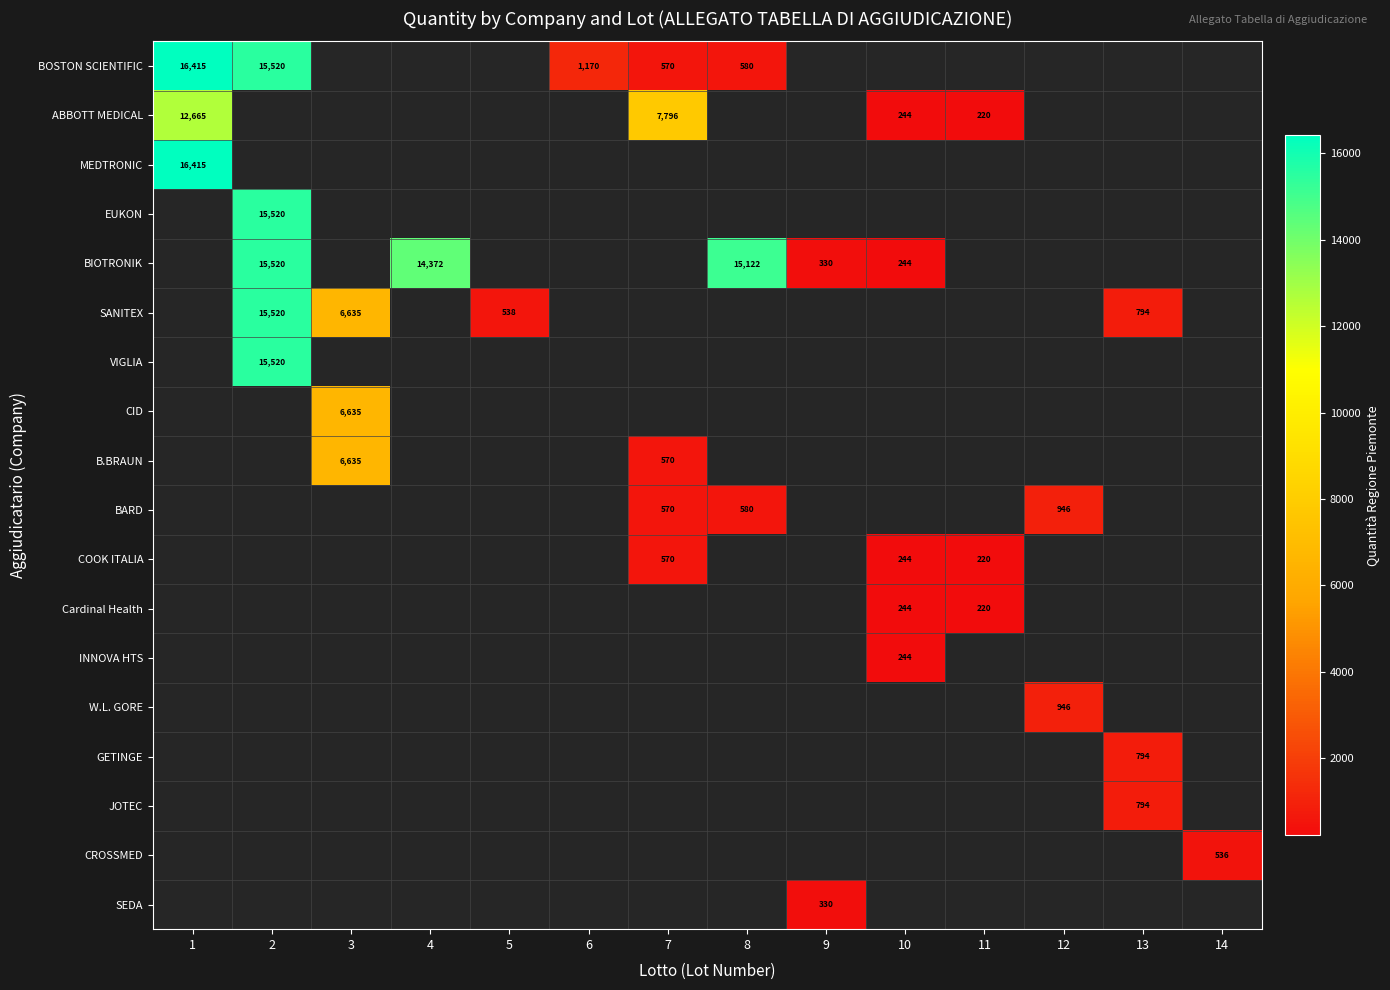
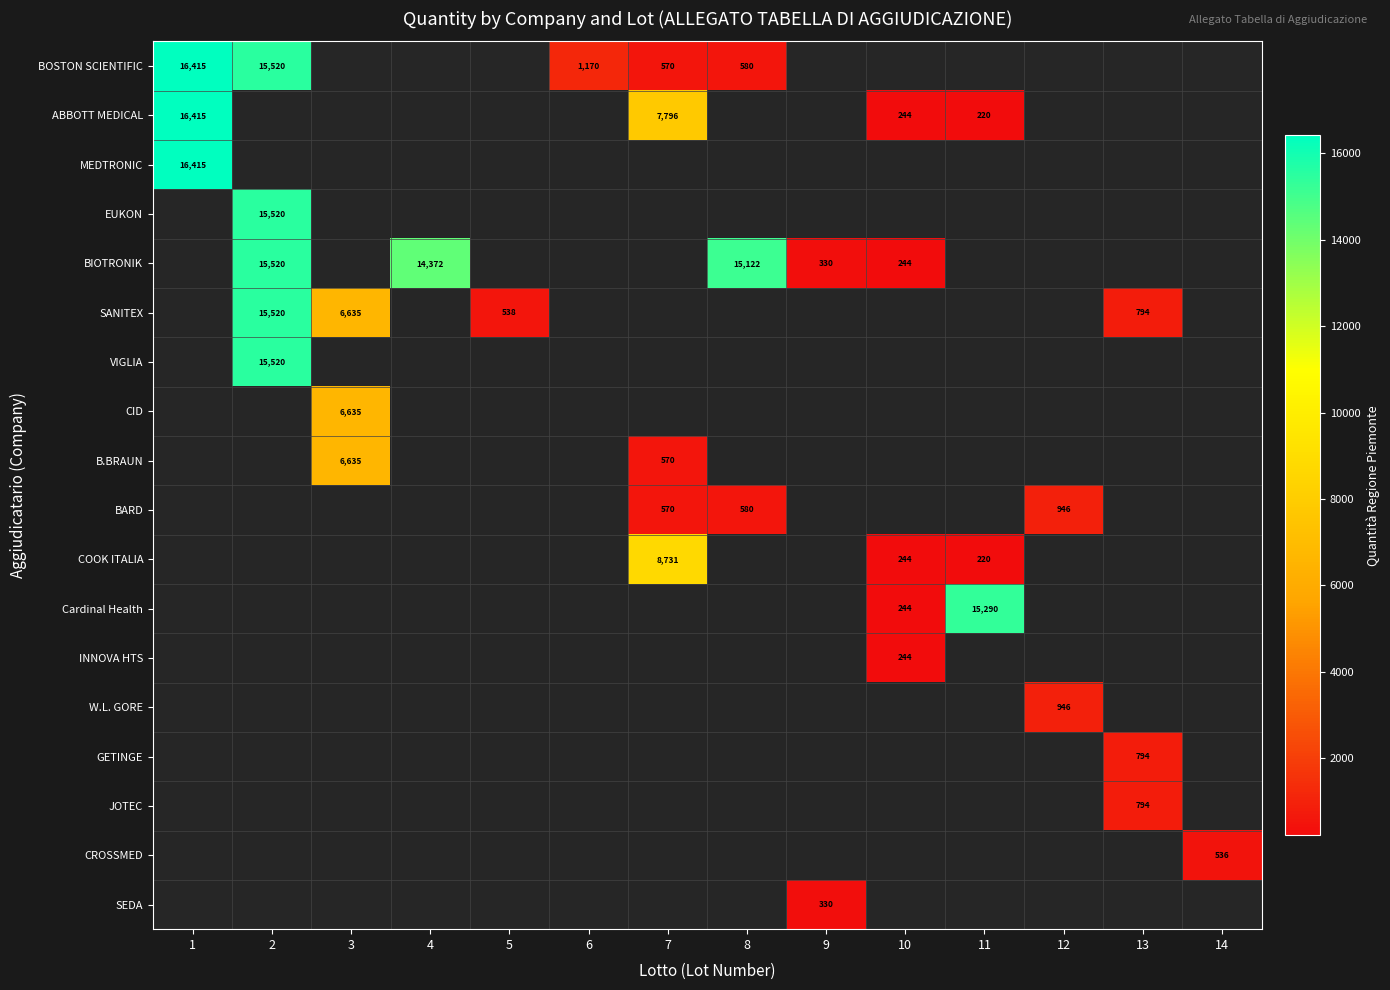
ABBOTT MEDICAL, 1: 12,665 -> 16,415
COOK ITALIA, 7: 570 -> 8,731
Cardinal Health, 11: 220 -> 15,290
